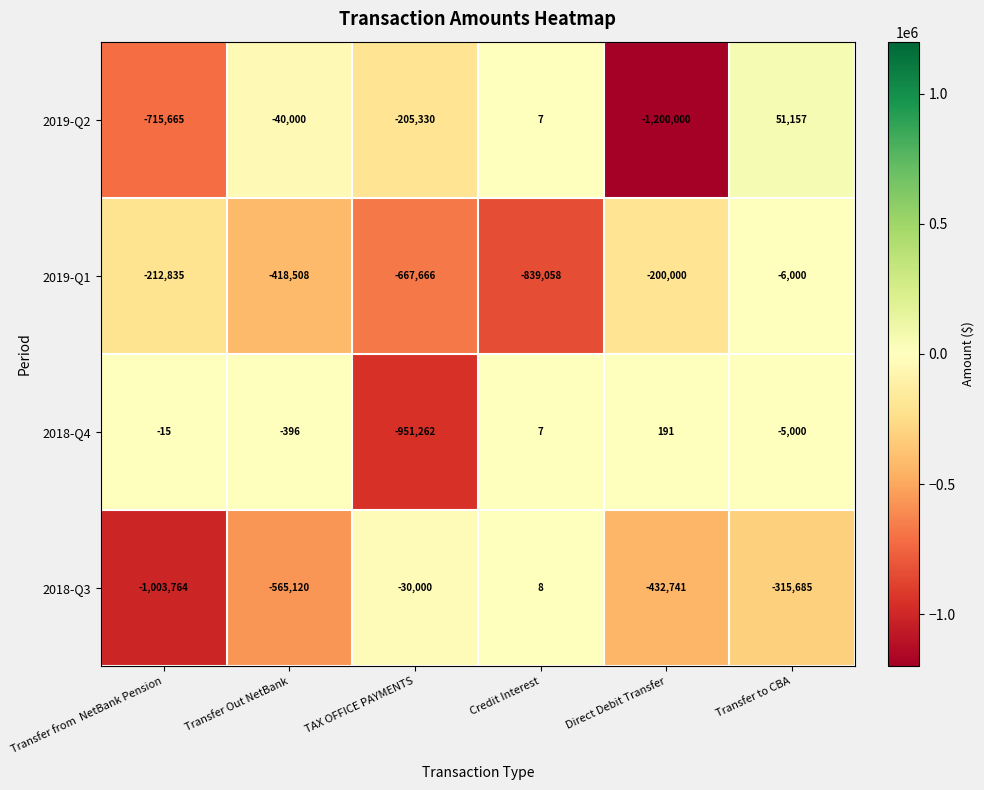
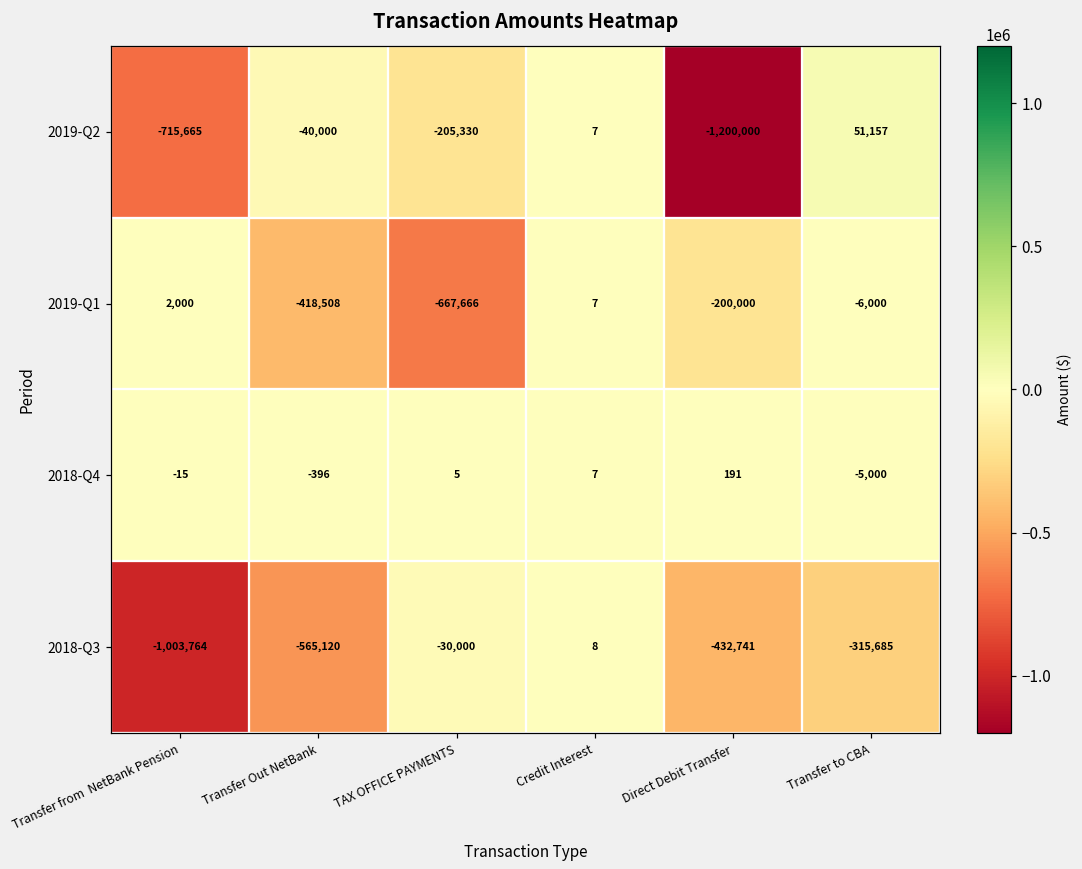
2019-Q1, Transfer from NetBank Pension: -212,835 -> 2,000
2019-Q1, Credit Interest: -839,058 -> 7
2018-Q4, TAX OFFICE PAYMENTS: -951,262 -> 5
